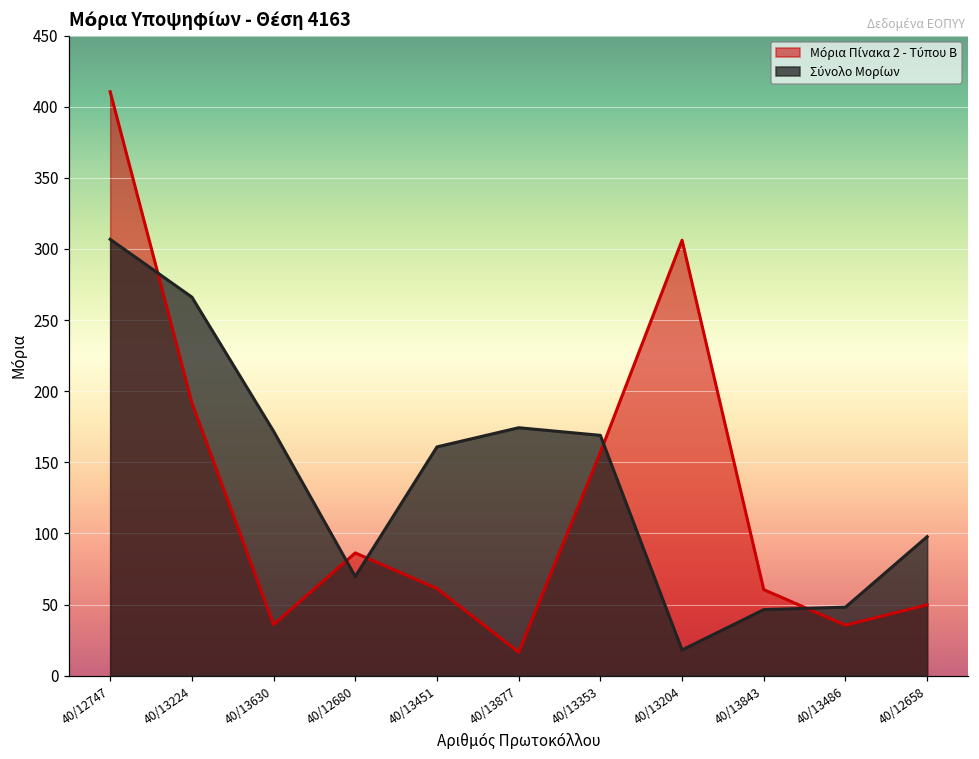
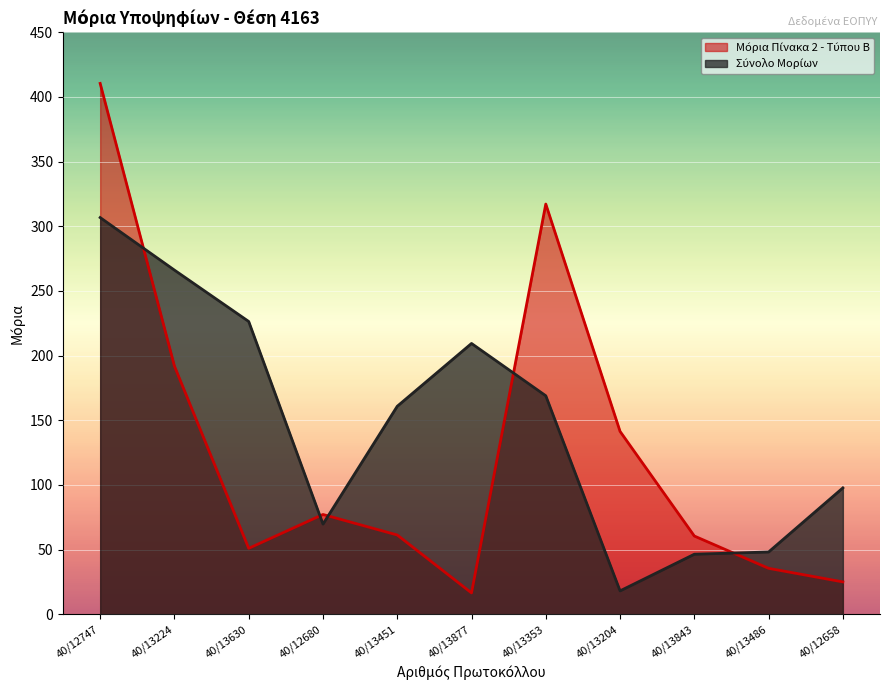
Μόρια Πίνακα 2 - Τύπου Β, 40/13630: 36 -> 51
Σύνολο Μορίων, 40/13630: 172 -> 226
Μόρια Πίνακα 2 - Τύπου Β, 40/12680: 86 -> 77
Σύνολο Μορίων, 40/13877: 174 -> 209
Μόρια Πίνακα 2 - Τύπου Β, 40/13353: 157 -> 317
Μόρια Πίνακα 2 - Τύπου Β, 40/13204: 306 -> 141
Μόρια Πίνακα 2 - Τύπου Β, 40/12658: 50 -> 25
